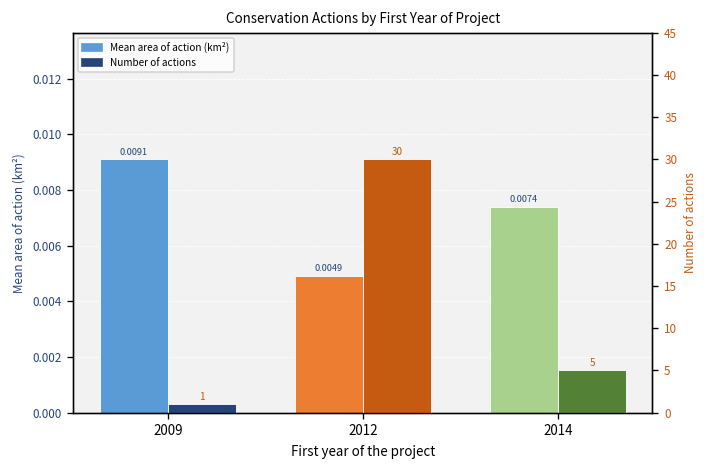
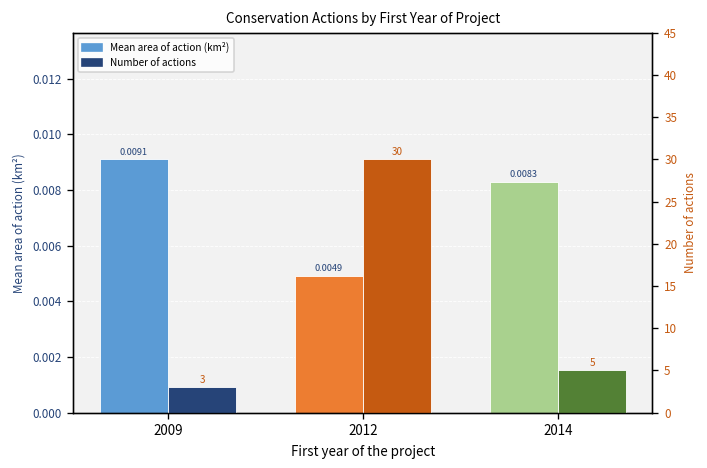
Mean area of action (km²), 2014: 0.0074 -> 0.0083
Number of actions, 2009: 1 -> 3
